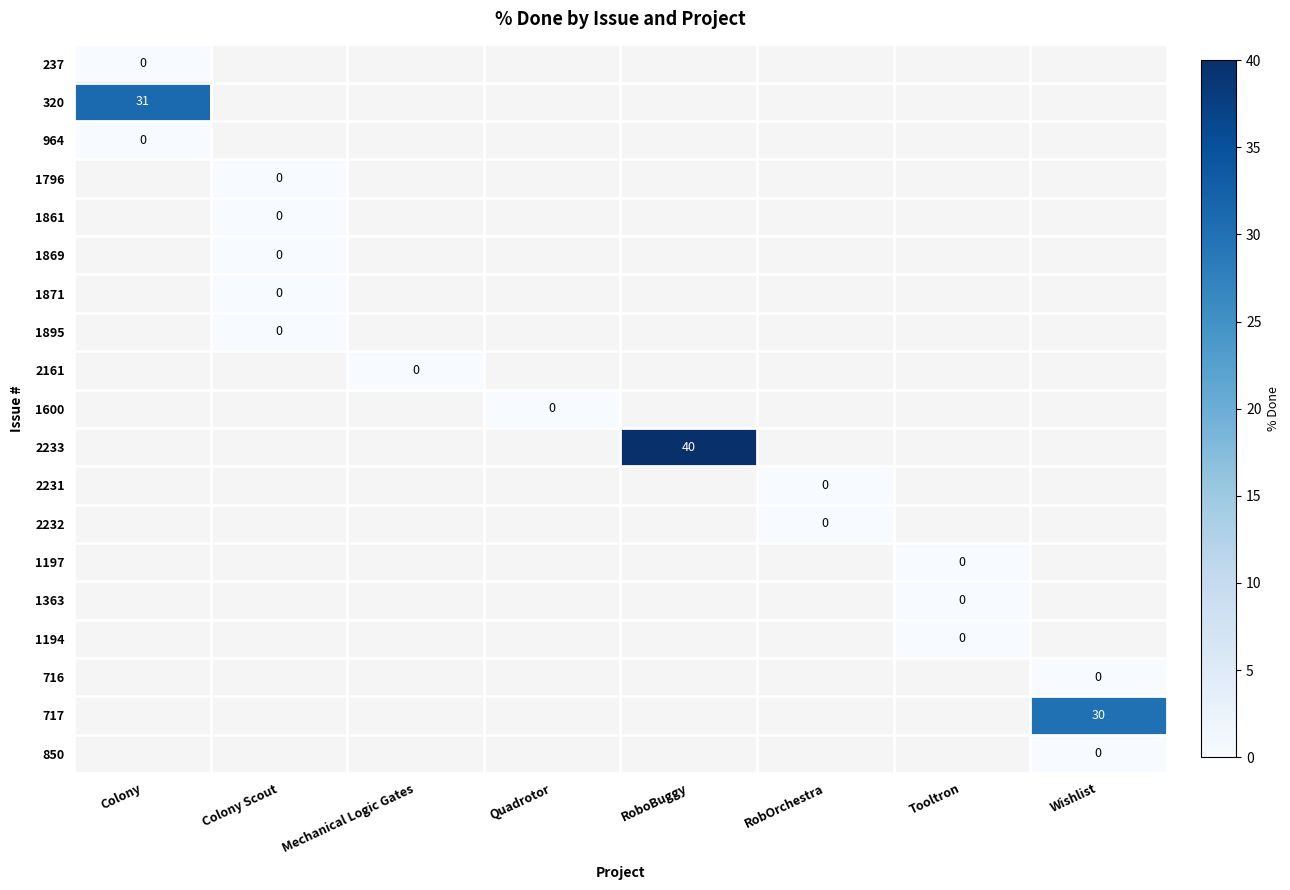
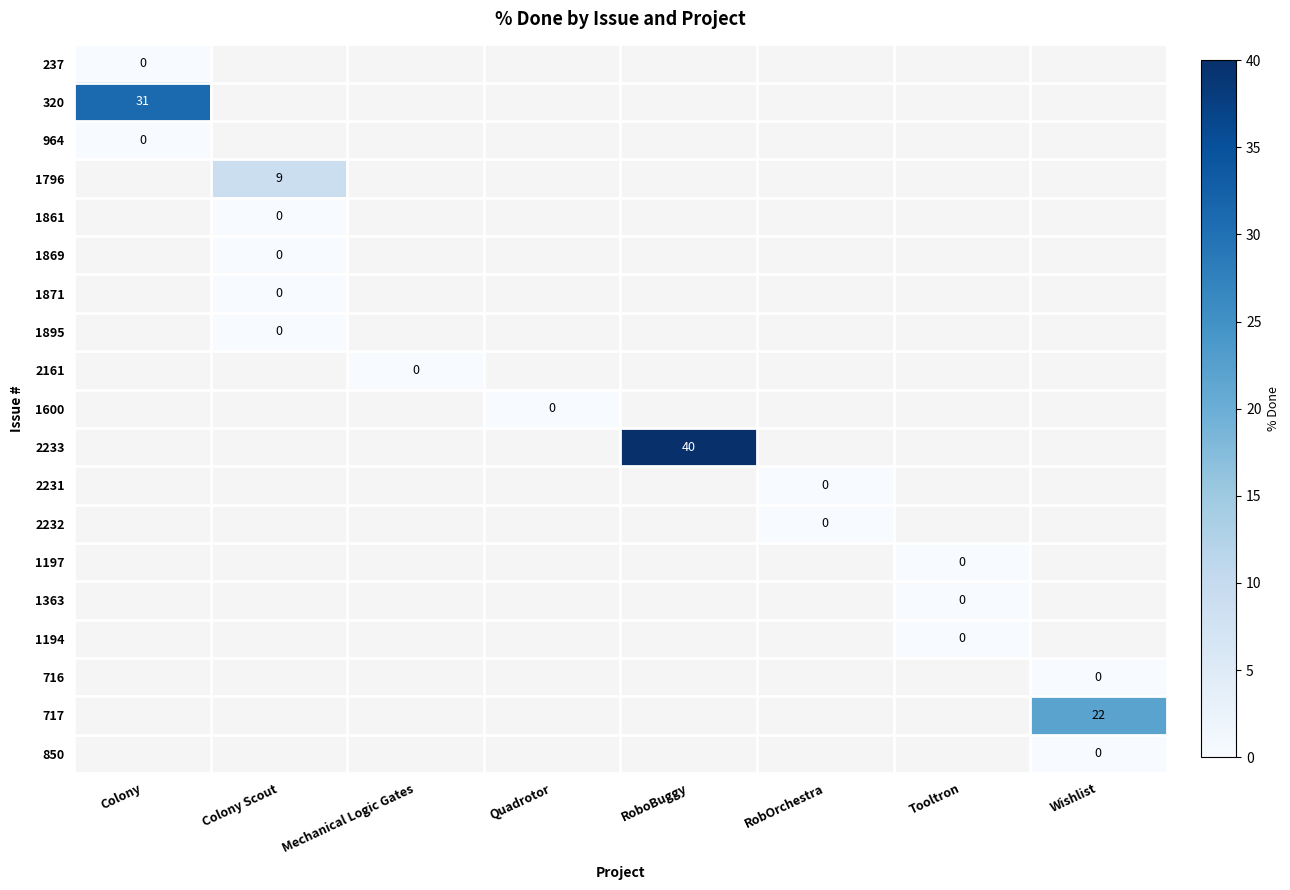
1796, Colony Scout: 0 -> 9
717, Wishlist: 30 -> 22
